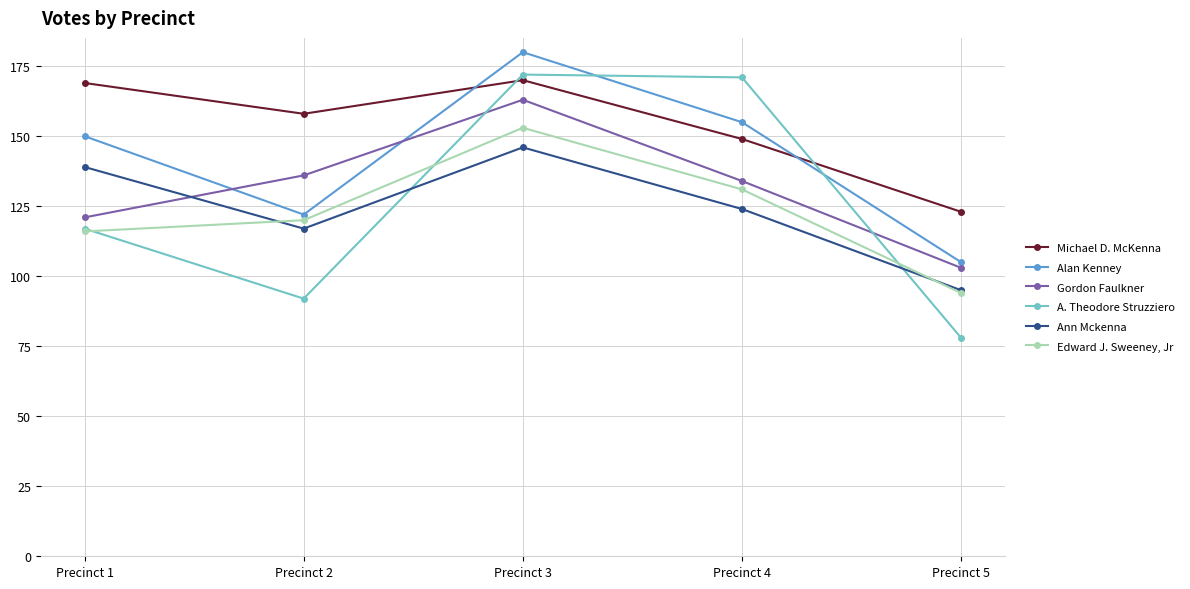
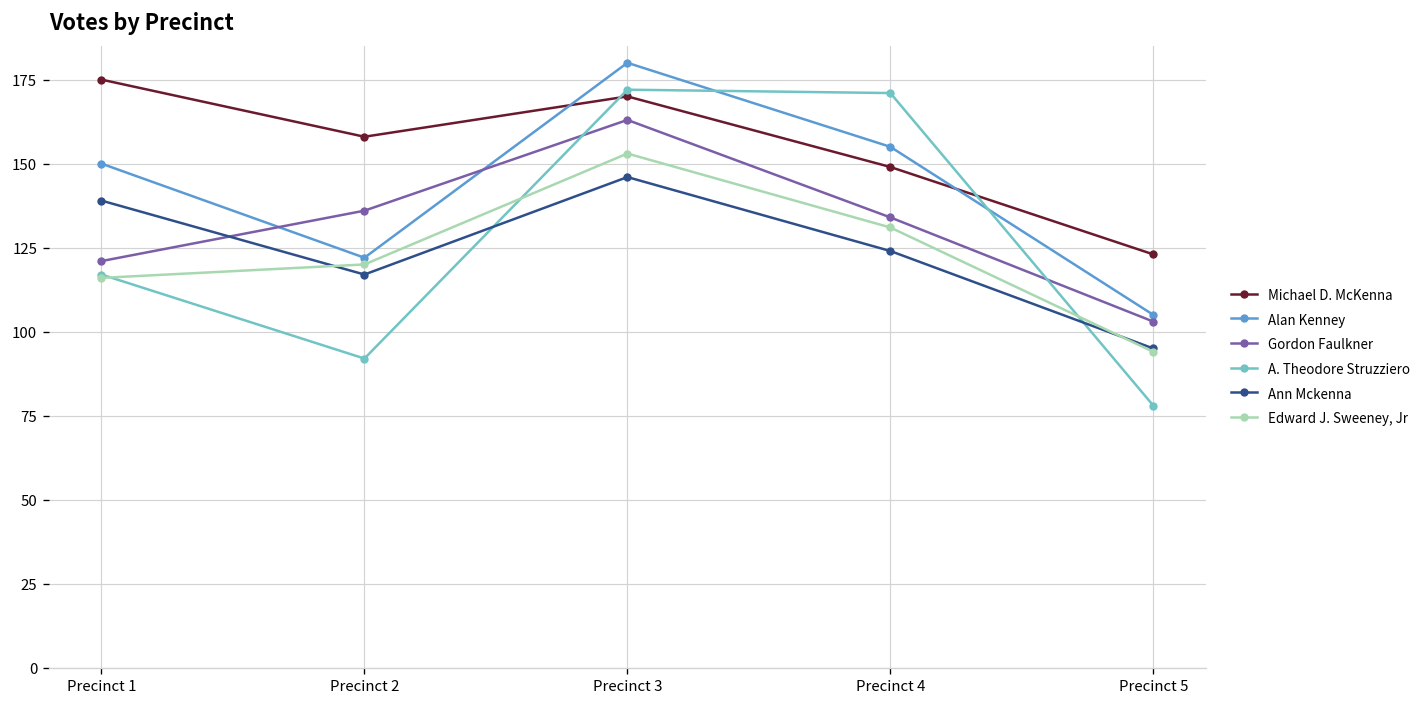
Michael D. McKenna, Precinct 1: 169 -> 175
